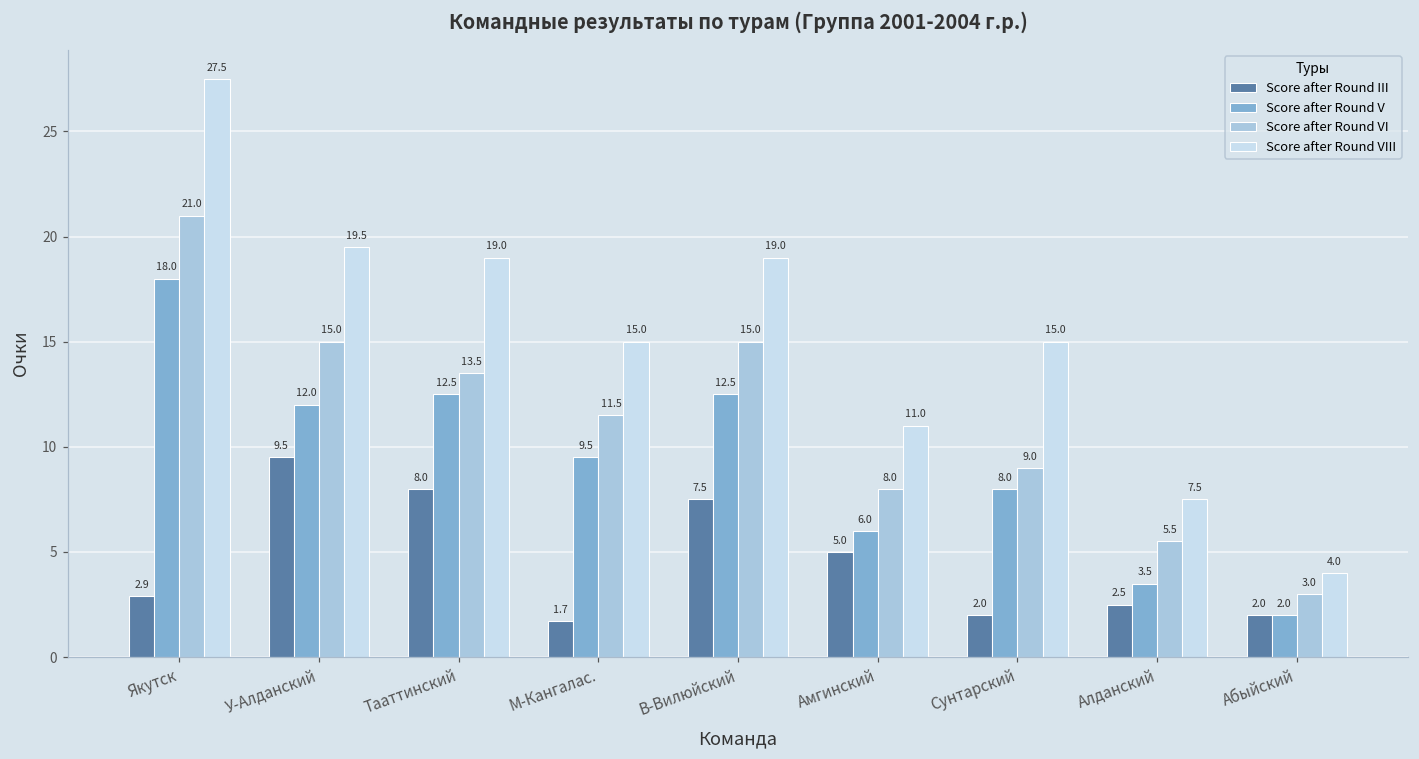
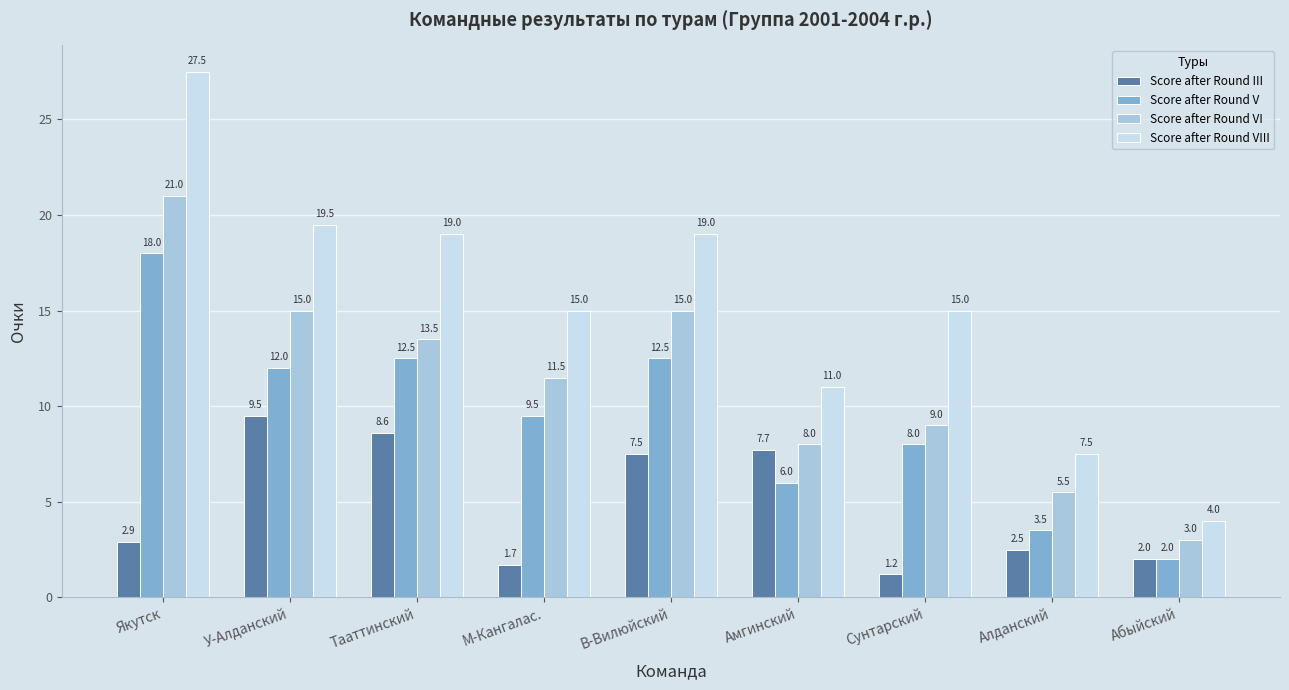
Score after Round III, Тааттинский: 8.0 -> 8.6
Score after Round III, Амгинский: 5.0 -> 7.7
Score after Round III, Сунтарский: 2.0 -> 1.2
